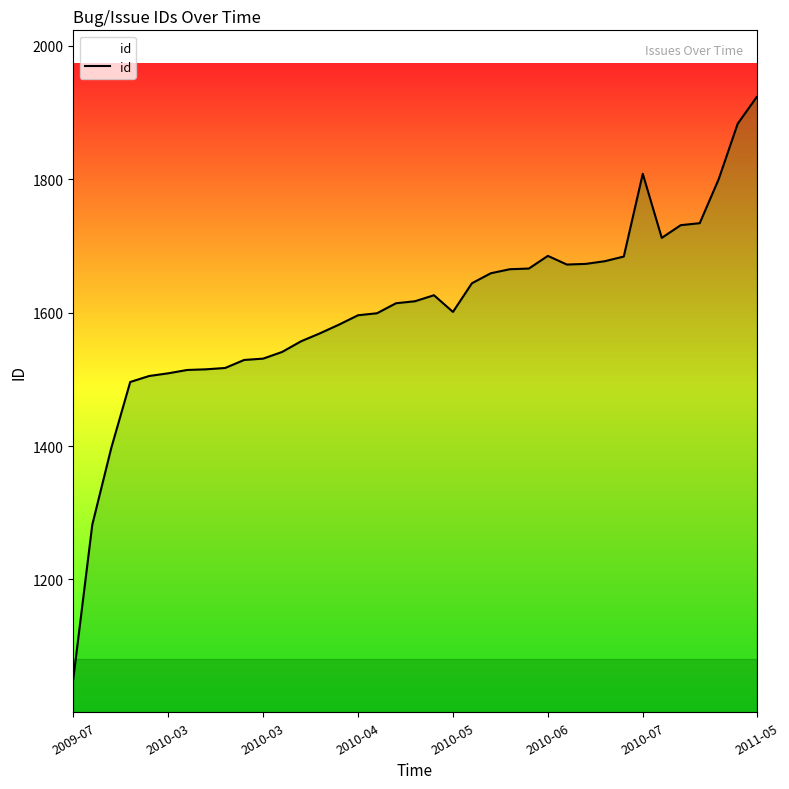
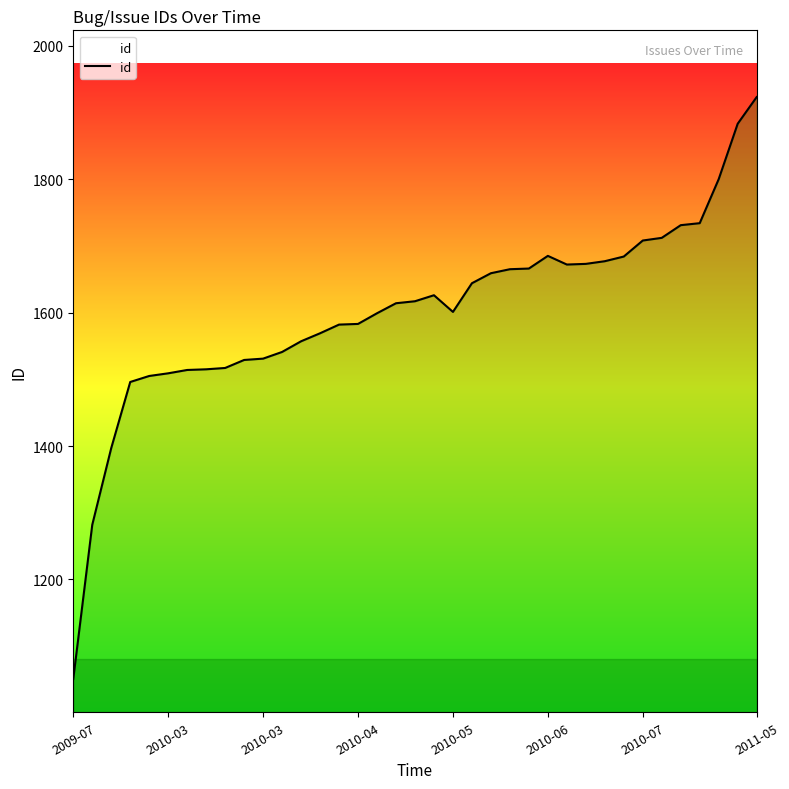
2010-04: 1600 -> 1580
2010-07: 1810 -> 1710
